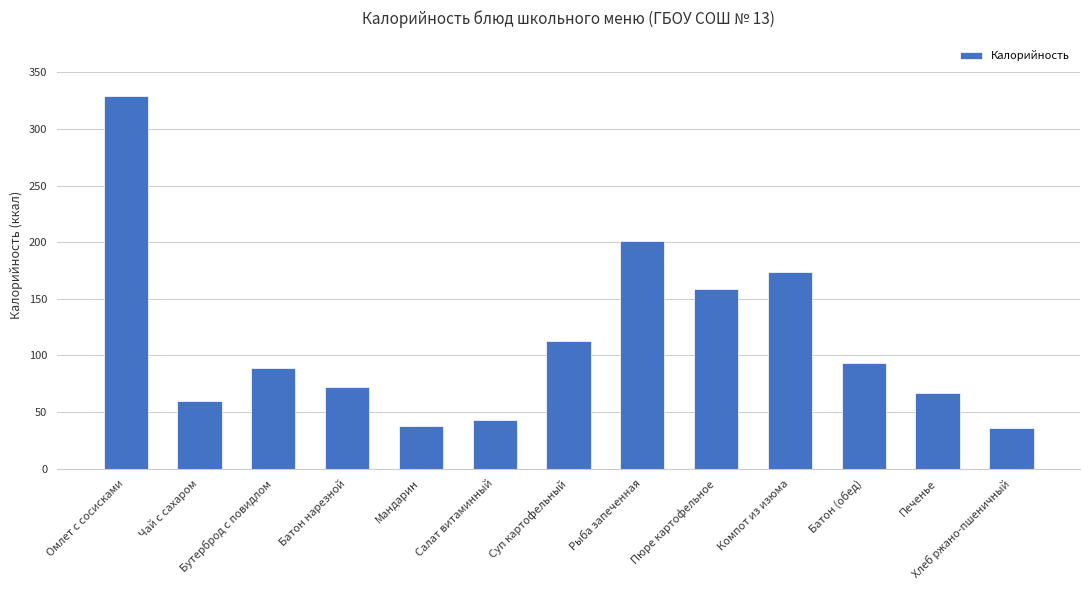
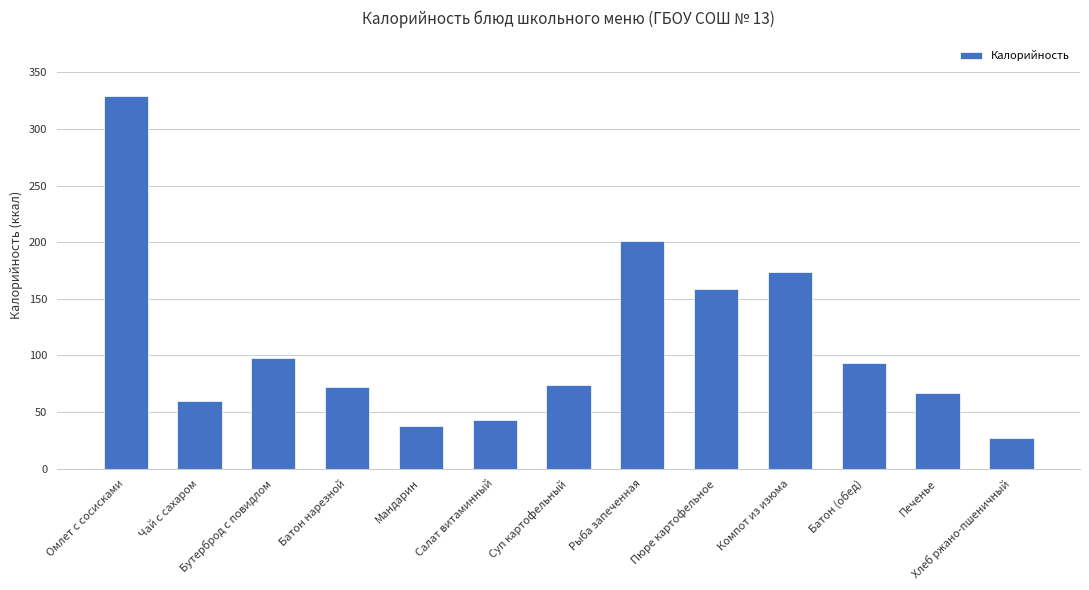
Бутерброд с повидлом: 89 -> 98
Суп картофельный: 113 -> 74
Хлеб ржано-пшеничный: 36 -> 27
